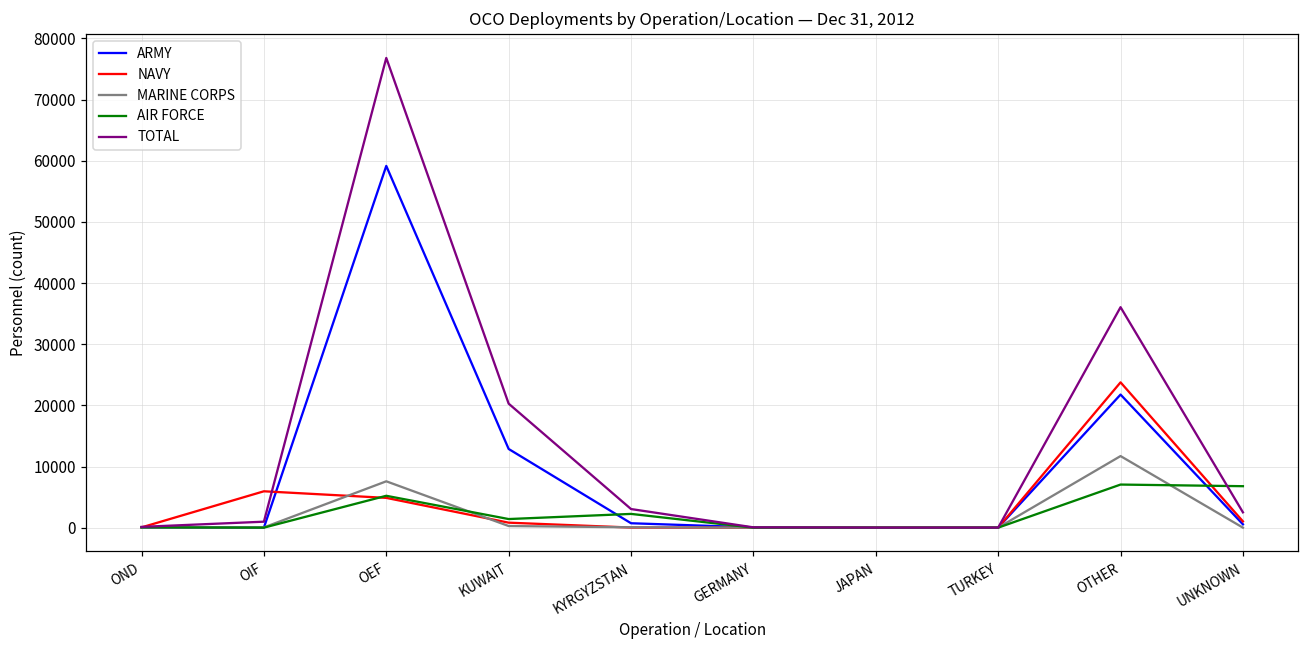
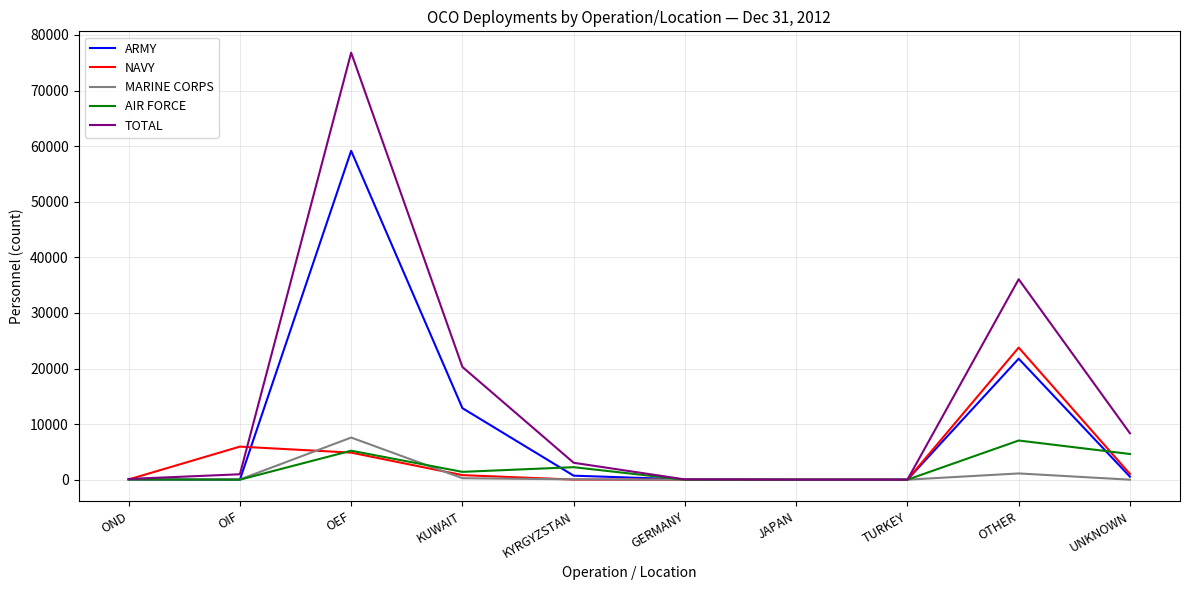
MARINE CORPS, OTHER: 12000 -> 1000
AIR FORCE, UNKNOWN: 7000 -> 5000
TOTAL, UNKNOWN: 3000 -> 8000
